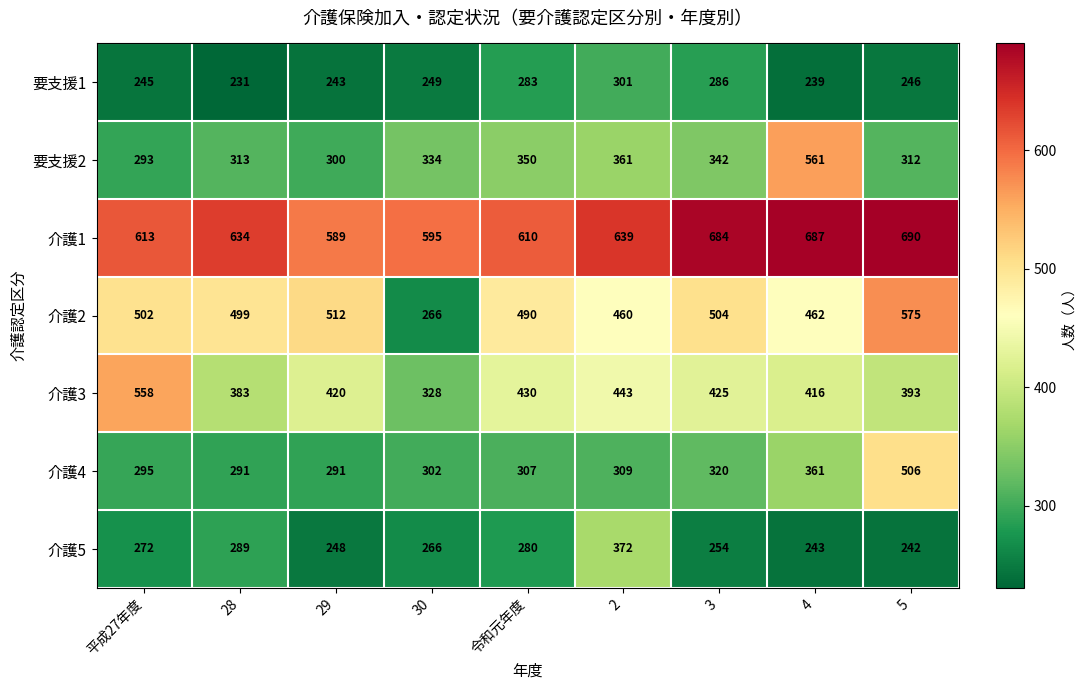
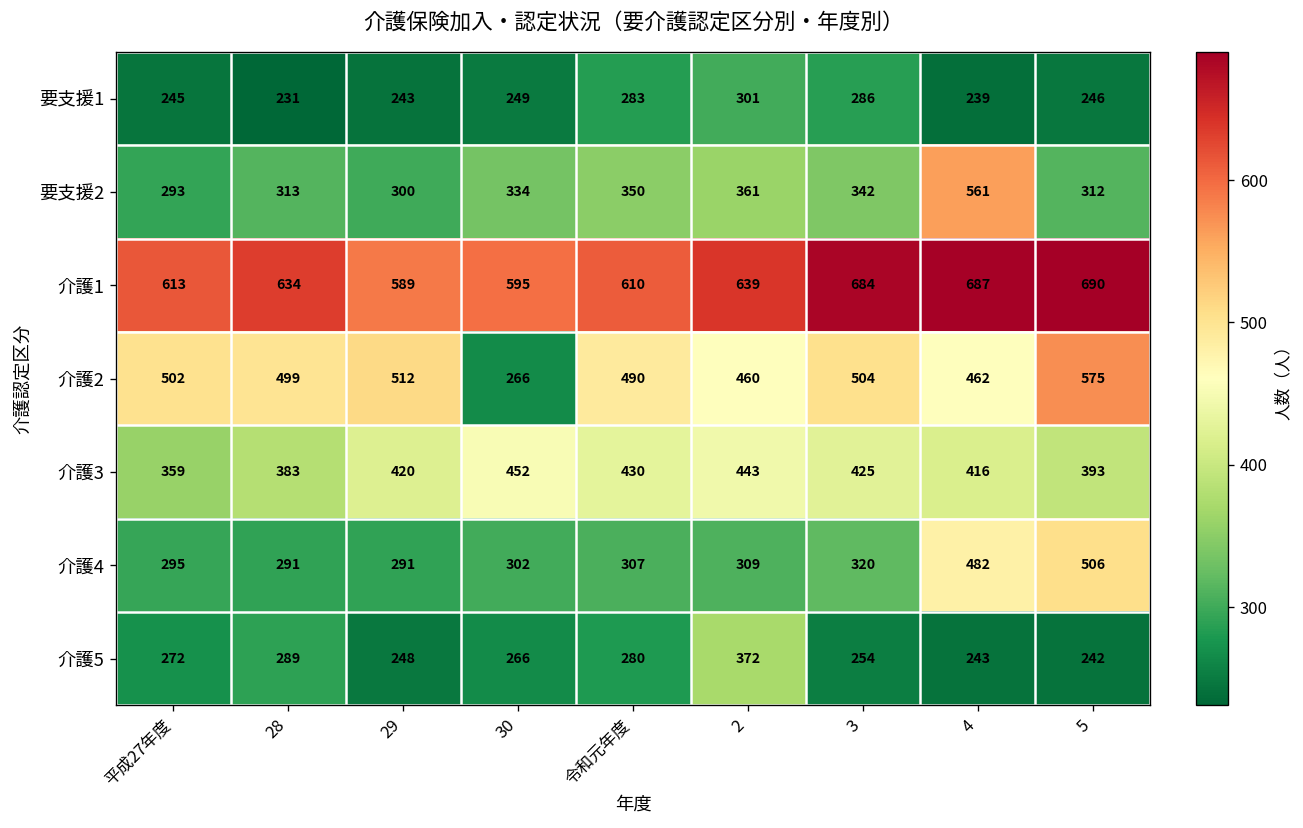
介護3, 平成27年度: 558 -> 359
介護3, 30: 328 -> 452
介護4, 4: 361 -> 482
